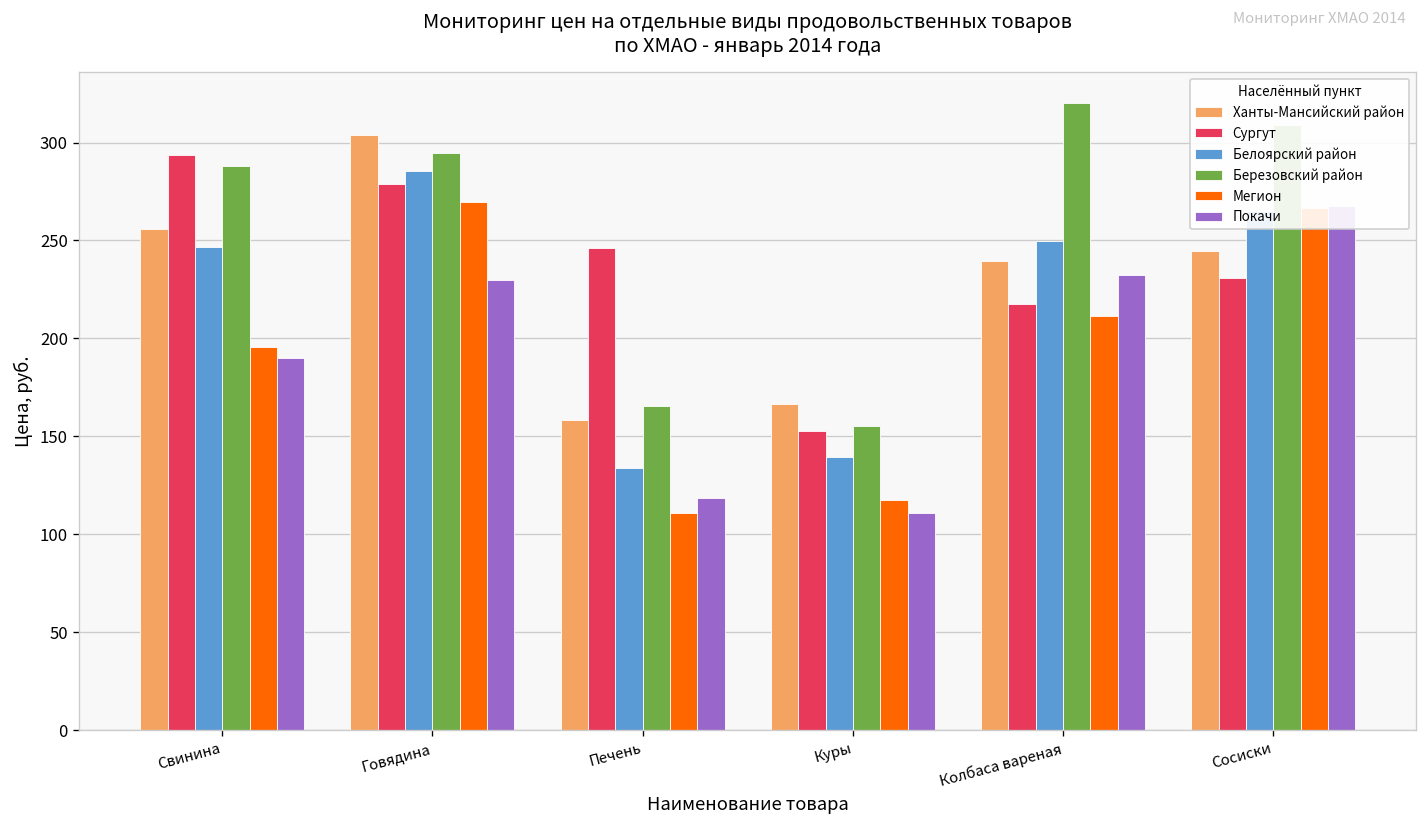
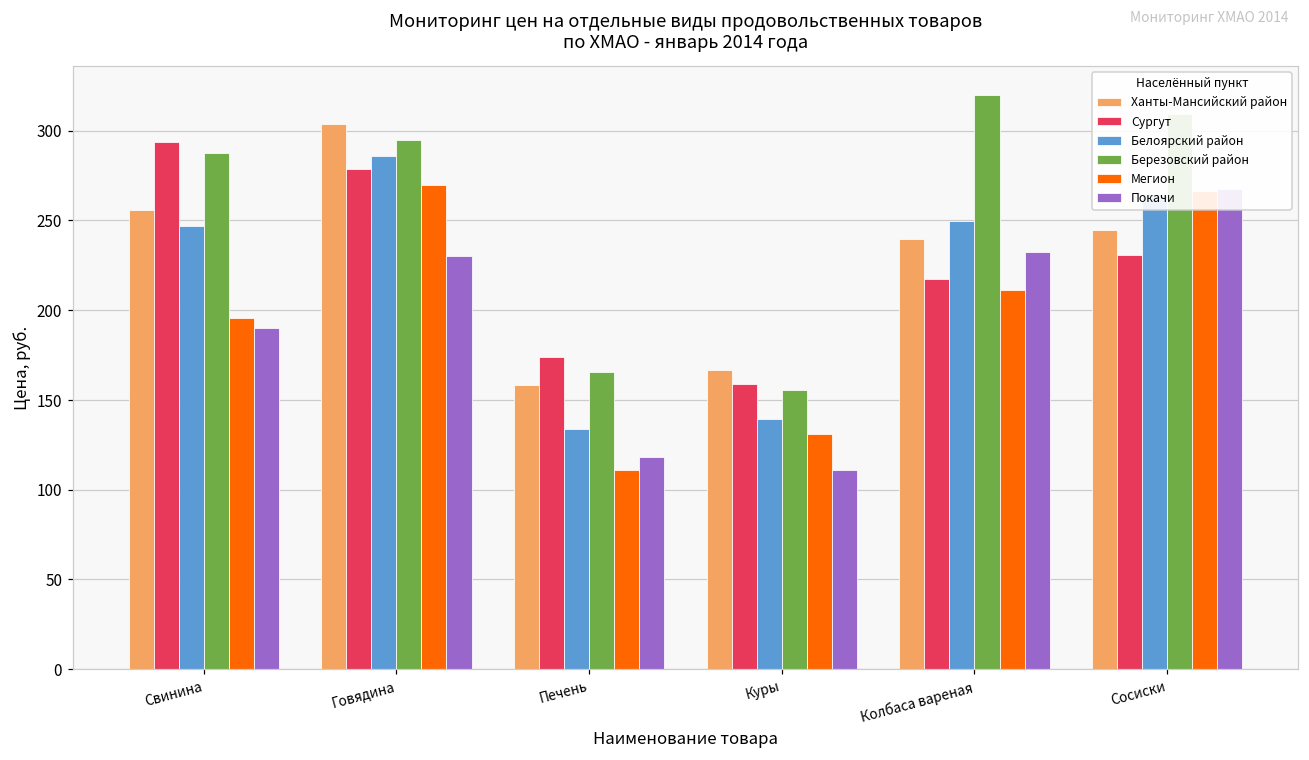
Сургут, Печень: 246 -> 174
Сургут, Куры: 153 -> 159
Мегион, Куры: 117 -> 131
